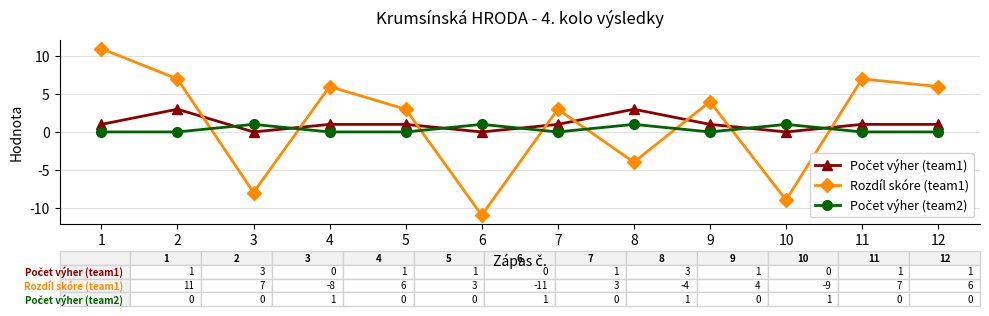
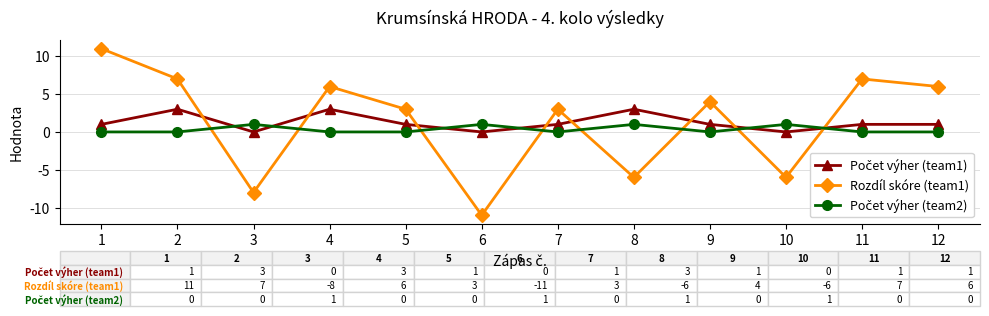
Počet výher (team1), 4: 1 -> 3
Rozdíl skóre (team1), 8: -4 -> -6
Rozdíl skóre (team1), 10: -9 -> -6
